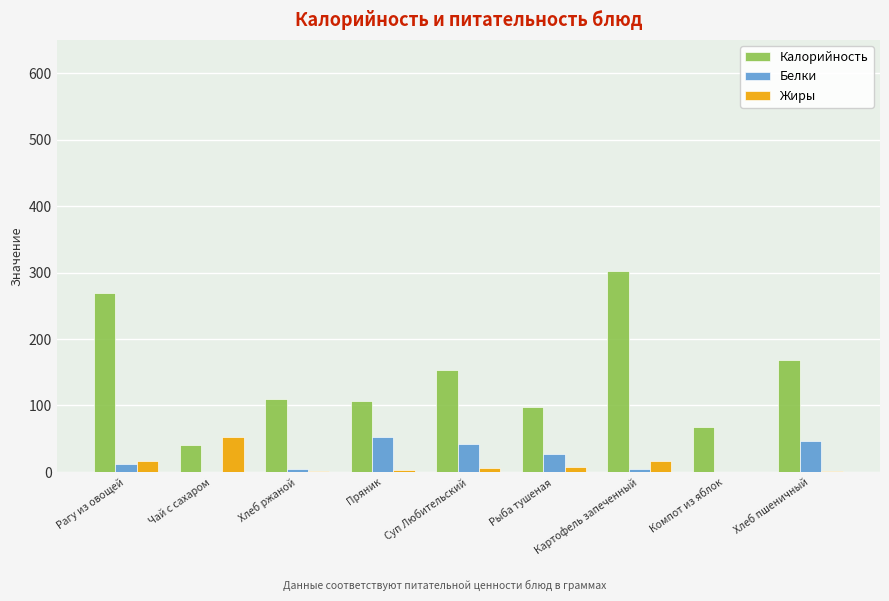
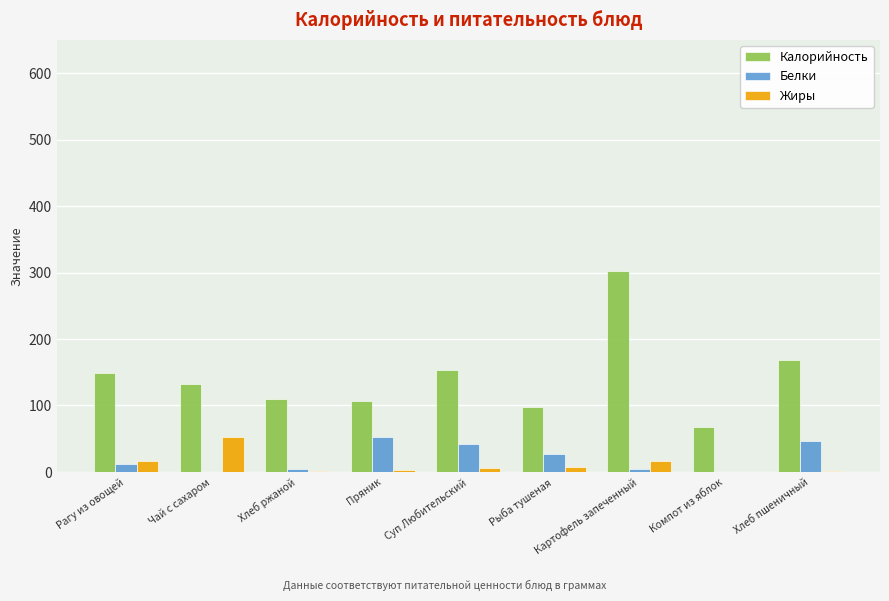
Калорийность, Рагу из овощей: 270 -> 150
Калорийность, Чай с сахаром: 40 -> 130
